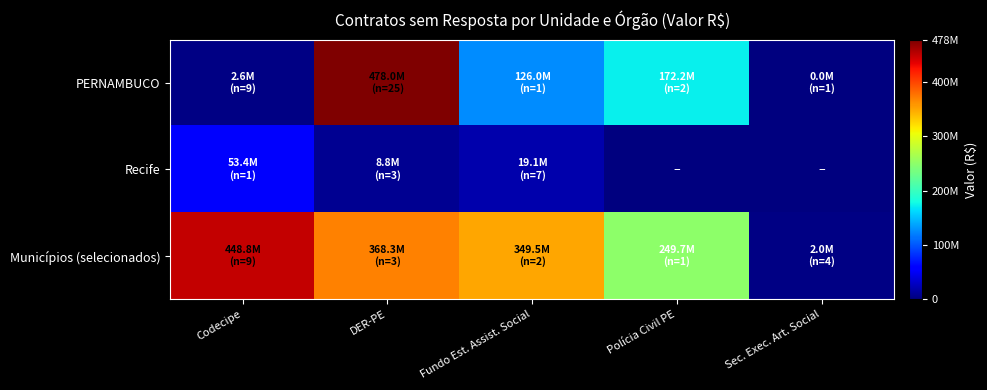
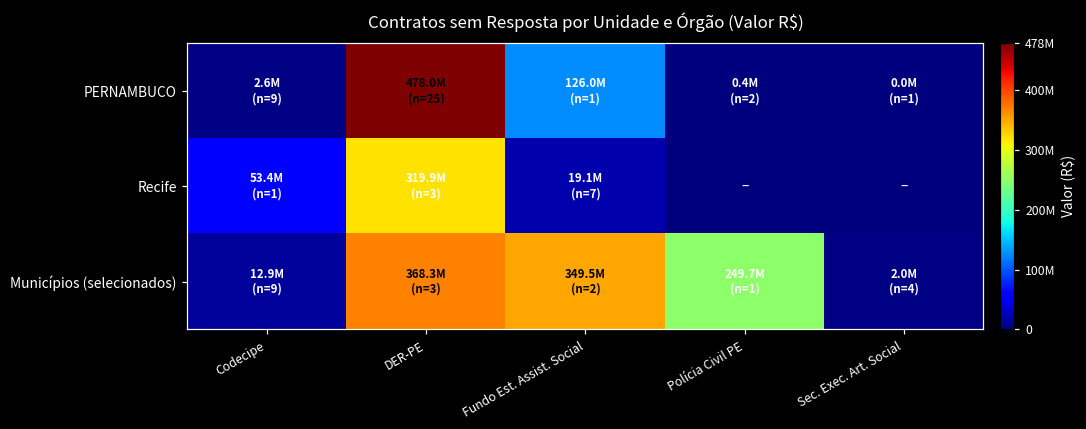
PERNAMBUCO, Polícia Civil PE: 172.2M -> 0.4M
Recife, DER-PE: 8.8M -> 319.9M
Municípios (selecionados), Codecipe: 448.8M -> 12.9M
